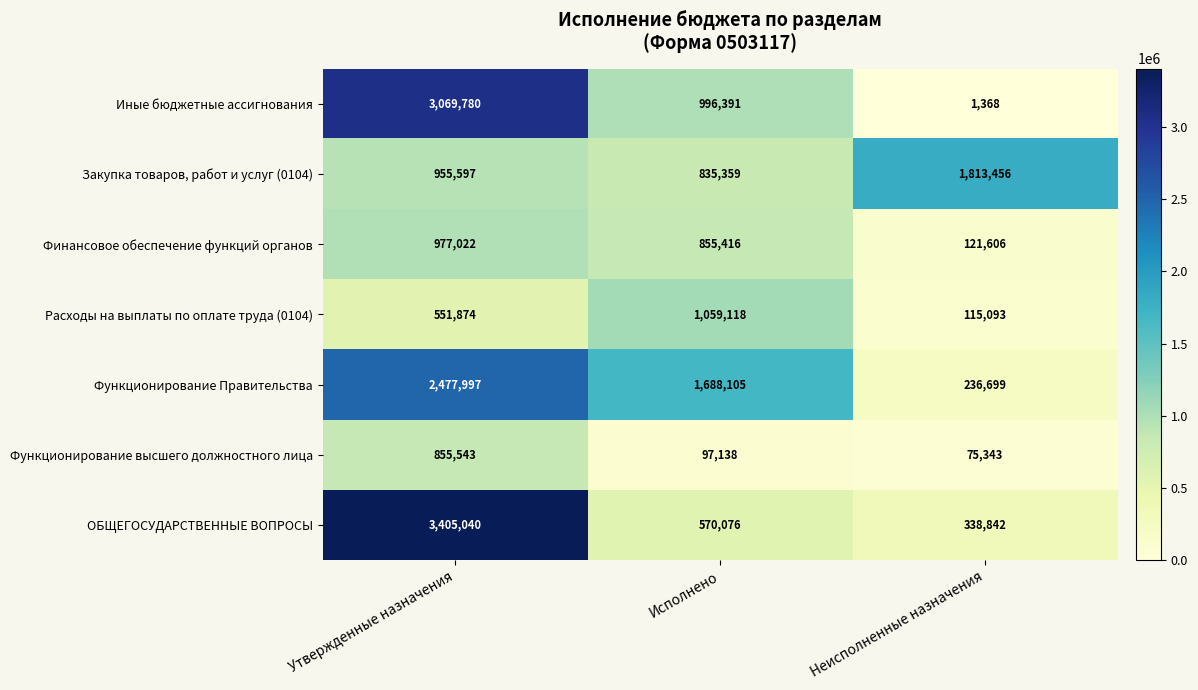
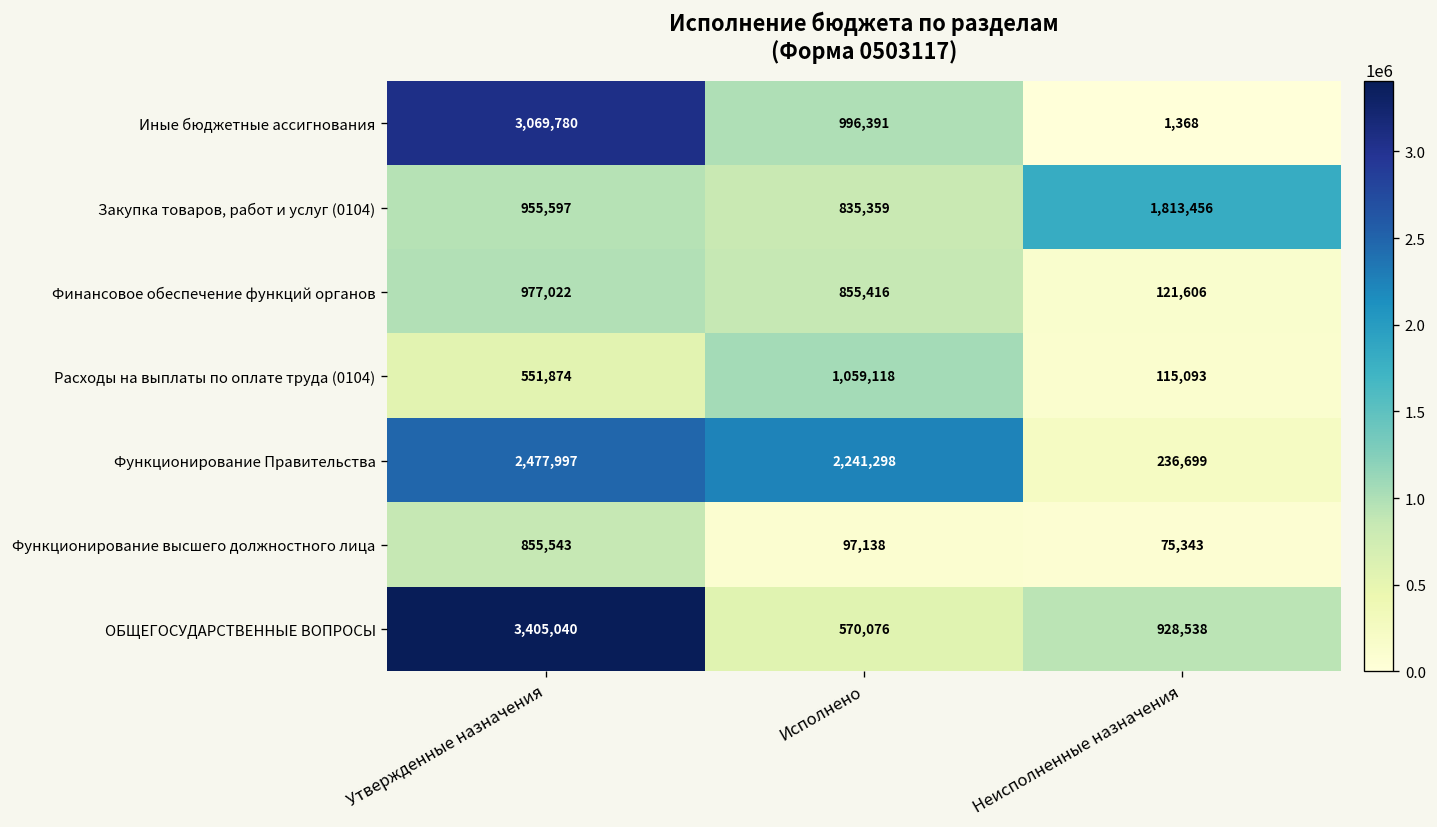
Функционирование Правительства, Исполнено: 1,688,105 -> 2,241,298
ОБЩЕГОСУДАРСТВЕННЫЕ ВОПРОСЫ, Неисполненные назначения: 338,842 -> 928,538
